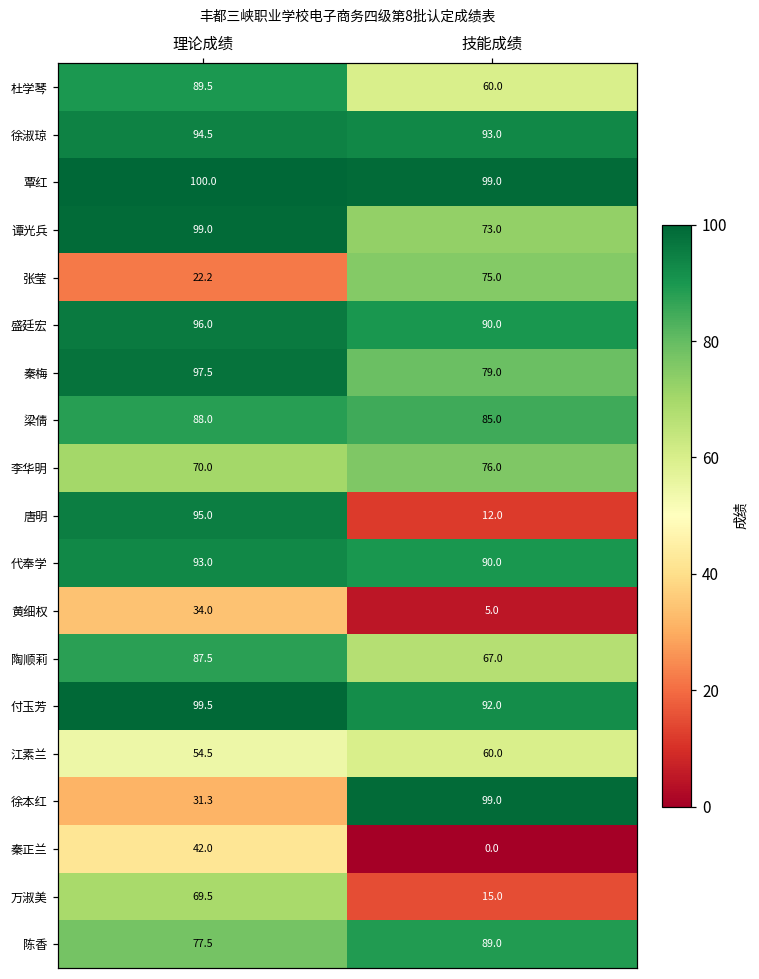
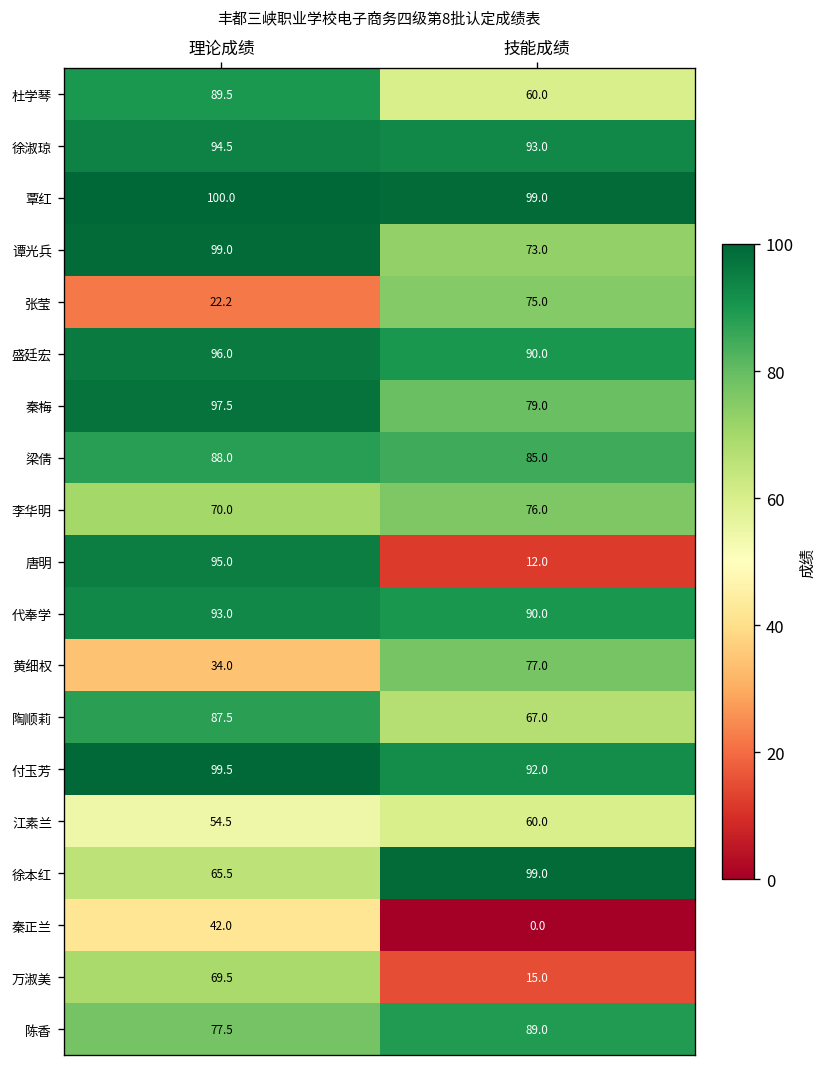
黄细权, 技能成绩: 5.0 -> 77.0
徐本红, 理论成绩: 31.3 -> 65.5
